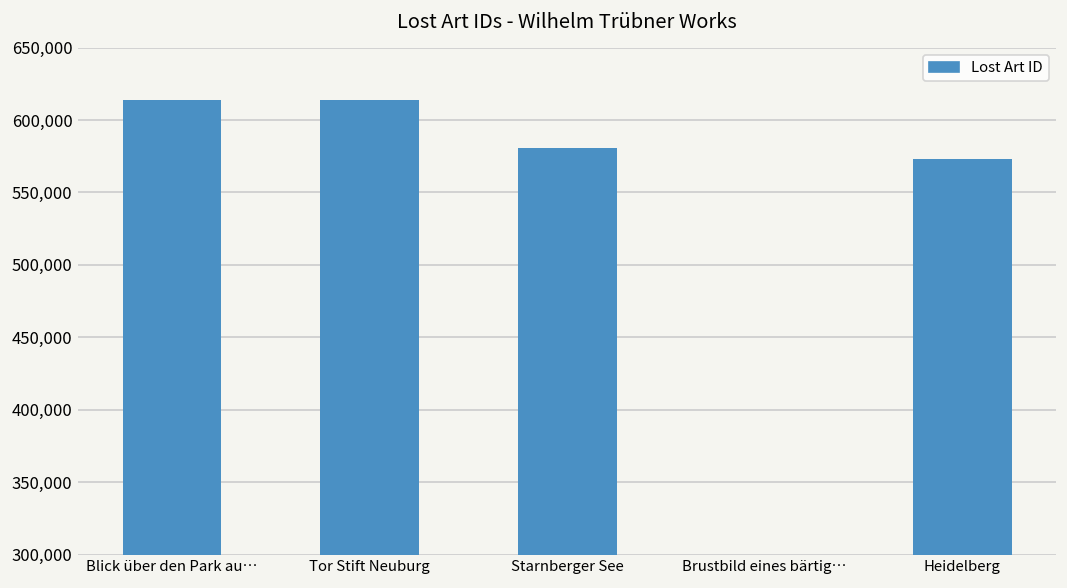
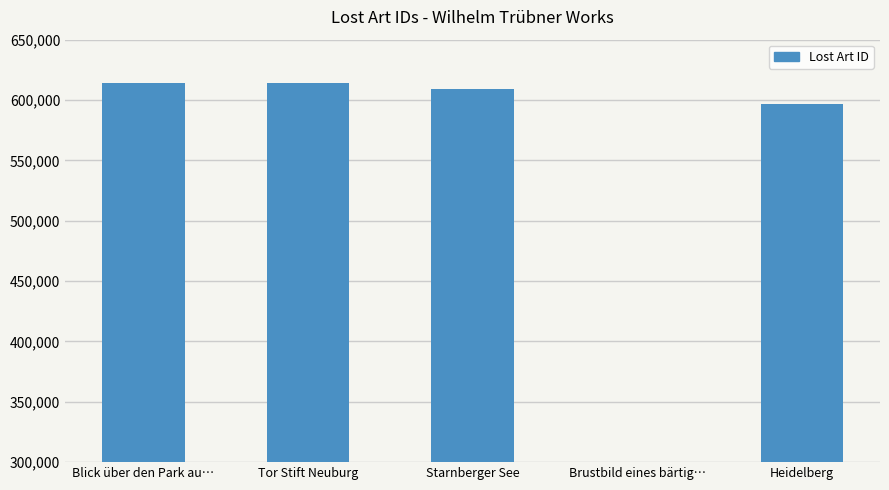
Starnberger See: 581,000 -> 609,000
Heidelberg: 573,000 -> 597,000
